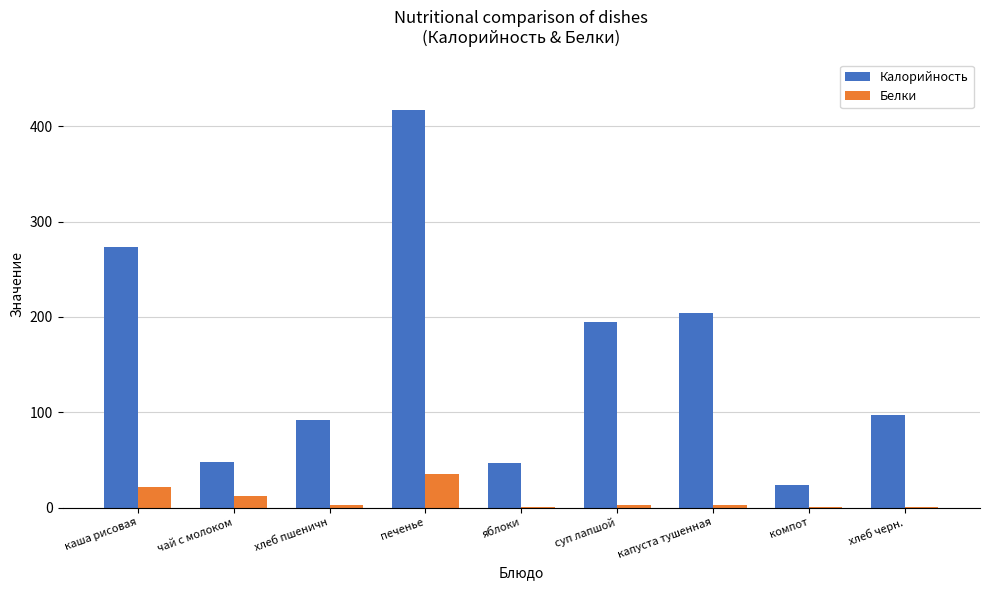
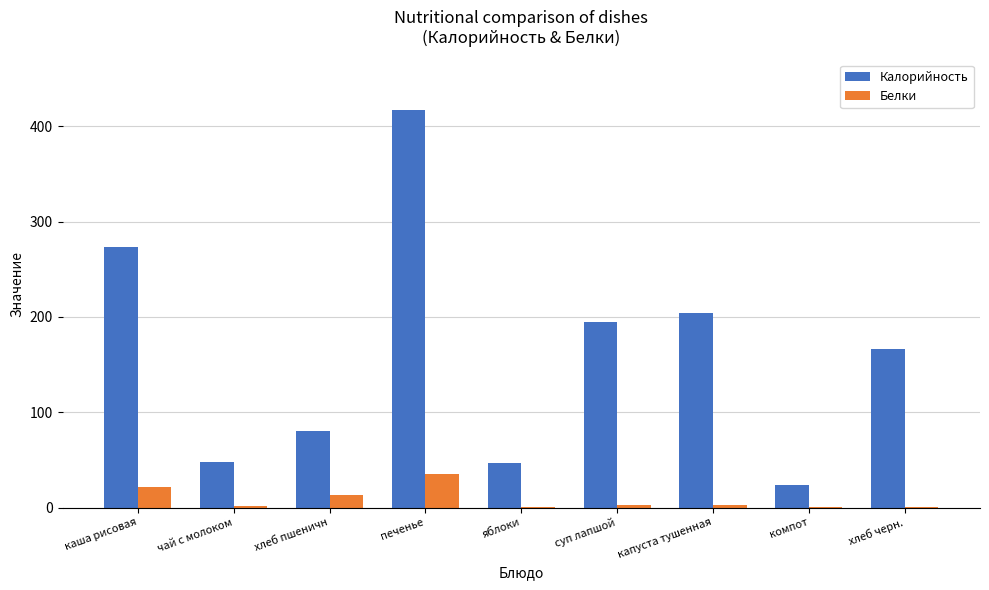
Белки, чай с молоком: 10 -> 0
Калорийность, хлеб пшеничн: 90 -> 80
Белки, хлеб пшеничн: 0 -> 10
Калорийность, хлеб черн.: 100 -> 170
